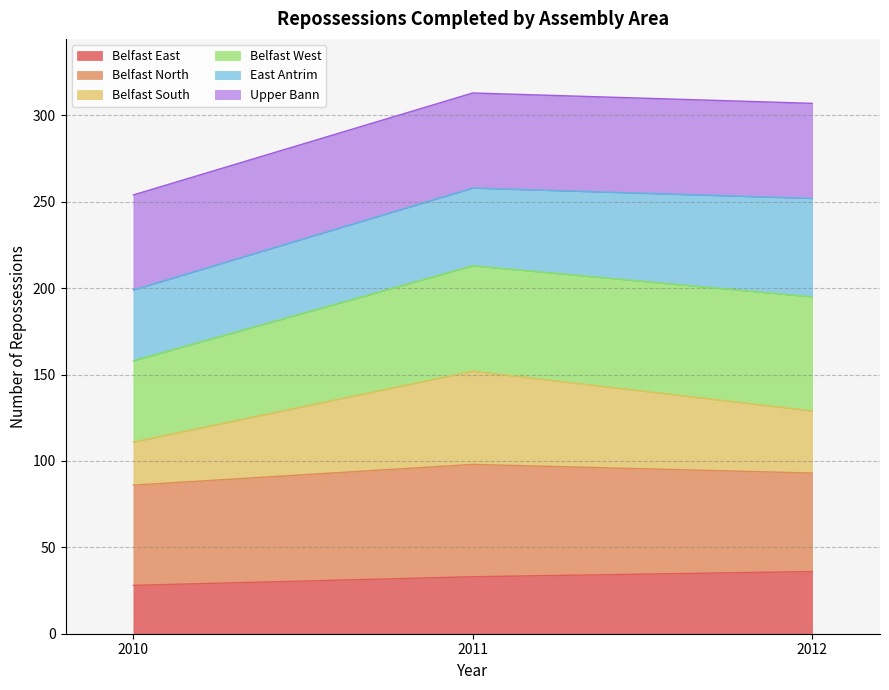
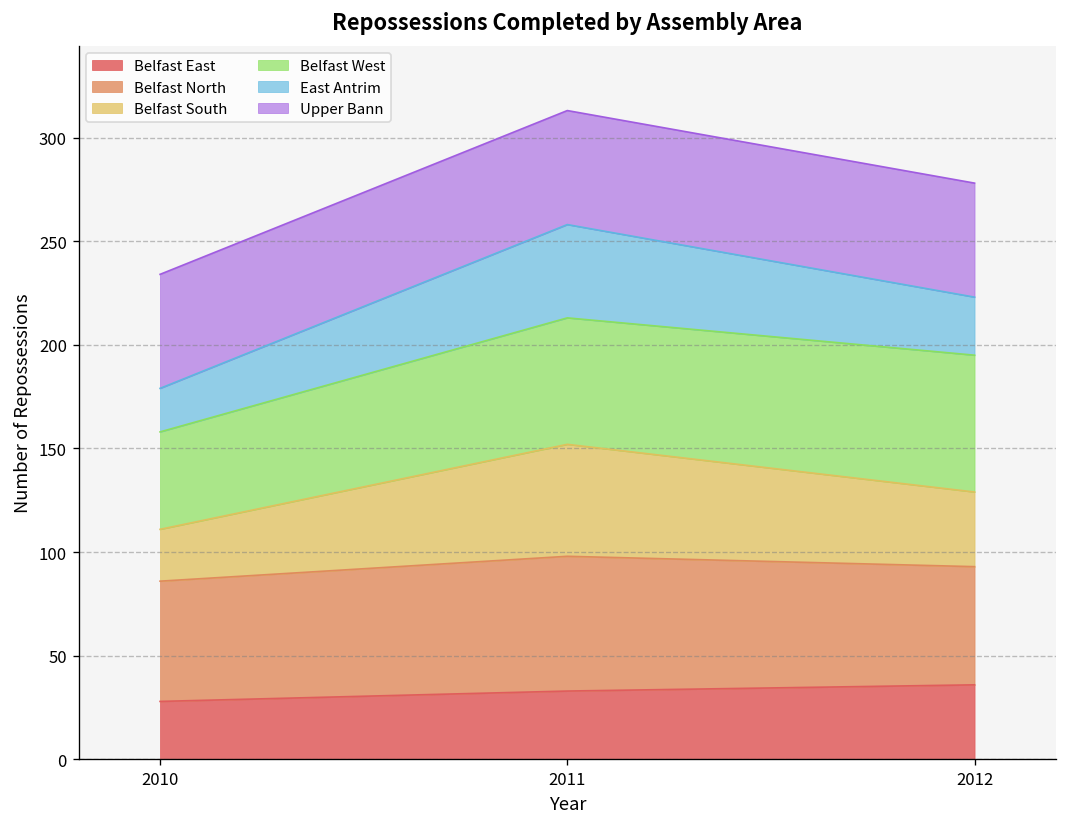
East Antrim, 2010: 41 -> 21
East Antrim, 2012: 57 -> 28
